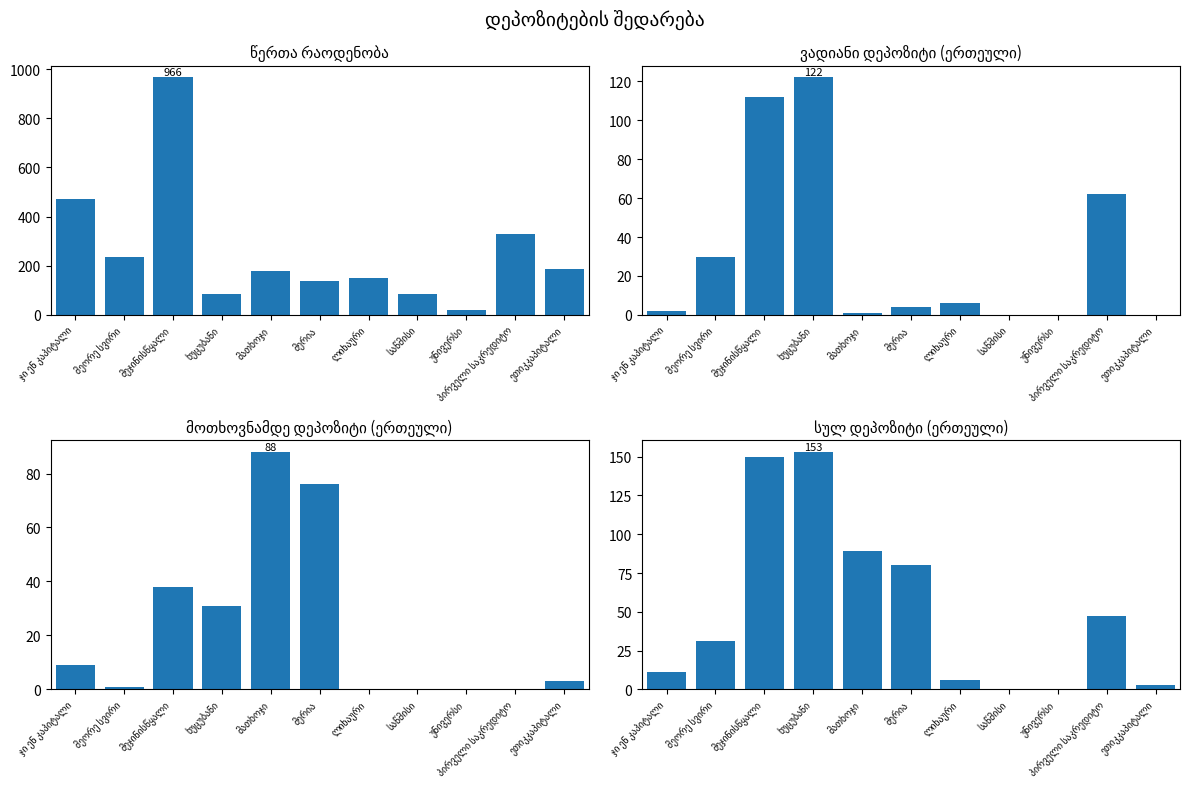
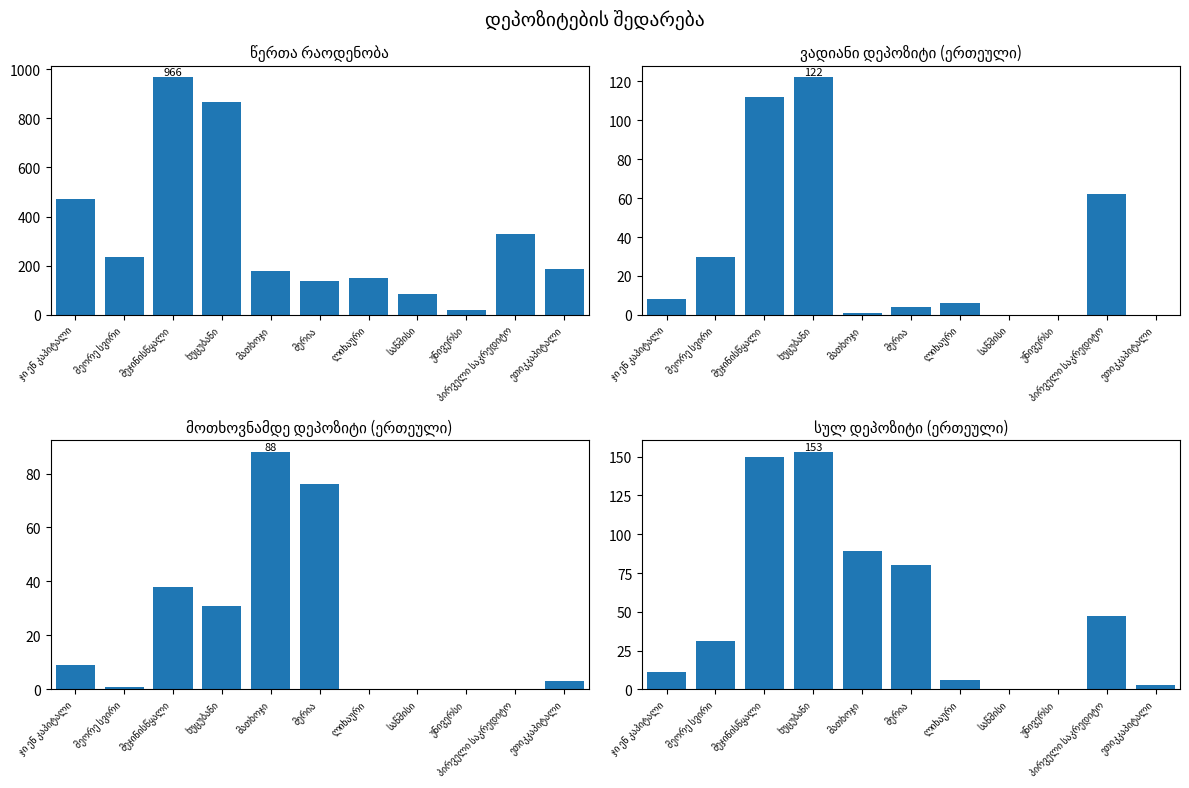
წერთა რაოდენობა, ხუცუბანი: 90 -> 870
ვადიანი დეპოზიტი (ერთეული), ჯი ენ კაპიტალი: 2 -> 8
